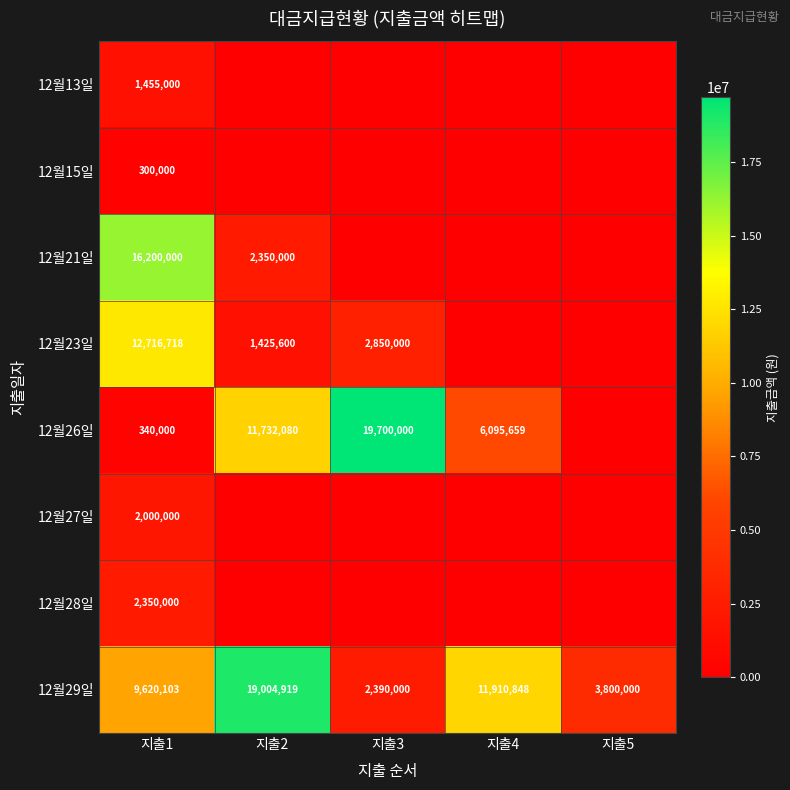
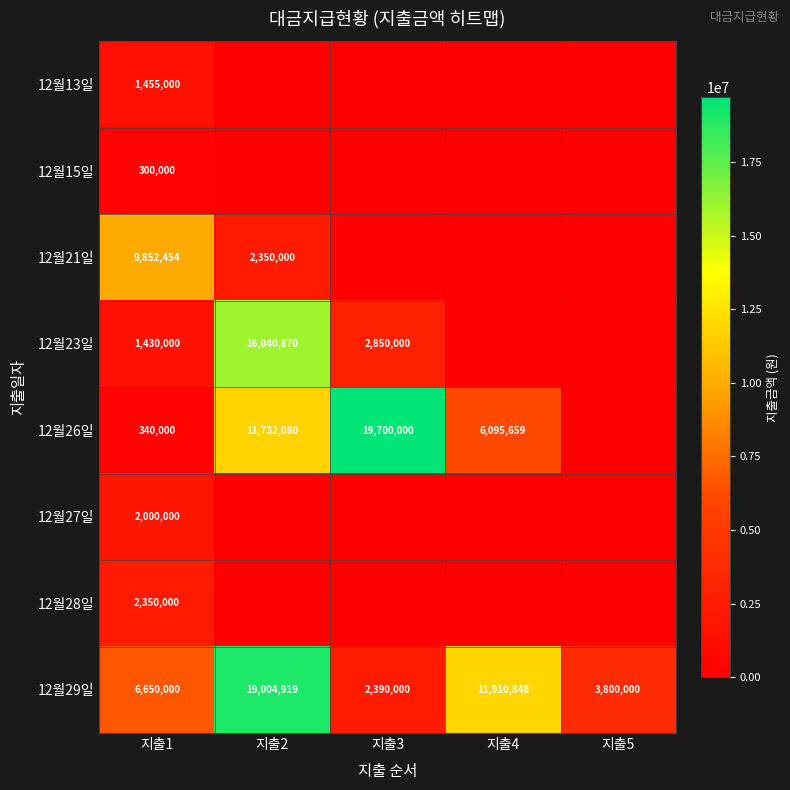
12월21일, 지출1: 16,200,000 -> 9,852,454
12월23일, 지출1: 12,716,718 -> 1,430,000
12월23일, 지출2: 1,425,600 -> 16,040,870
12월29일, 지출1: 9,620,103 -> 6,650,000
